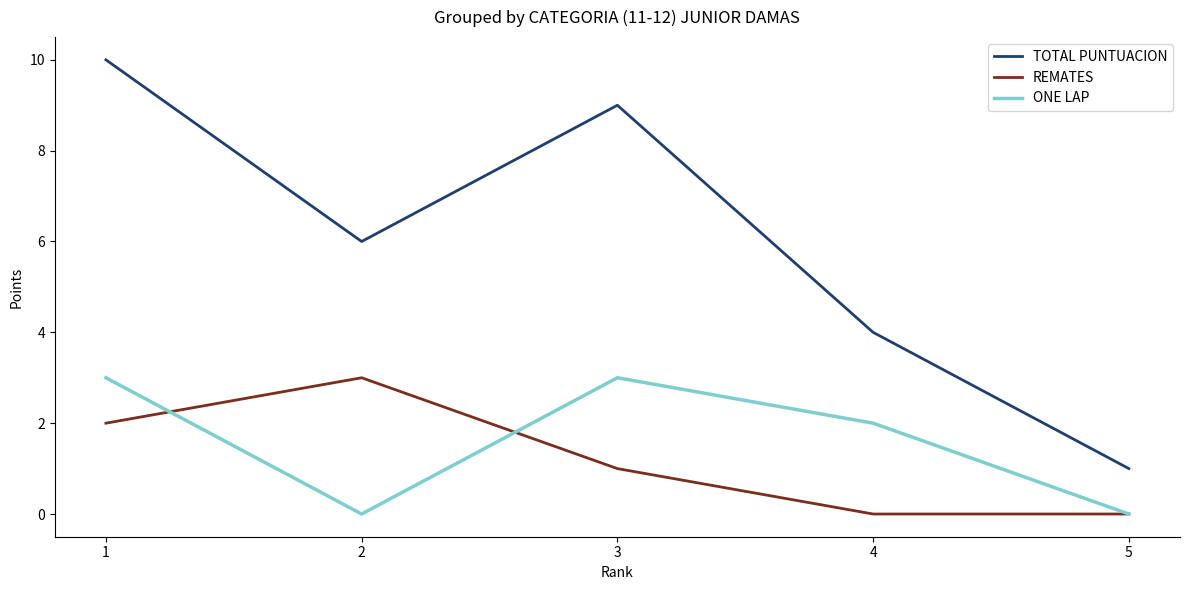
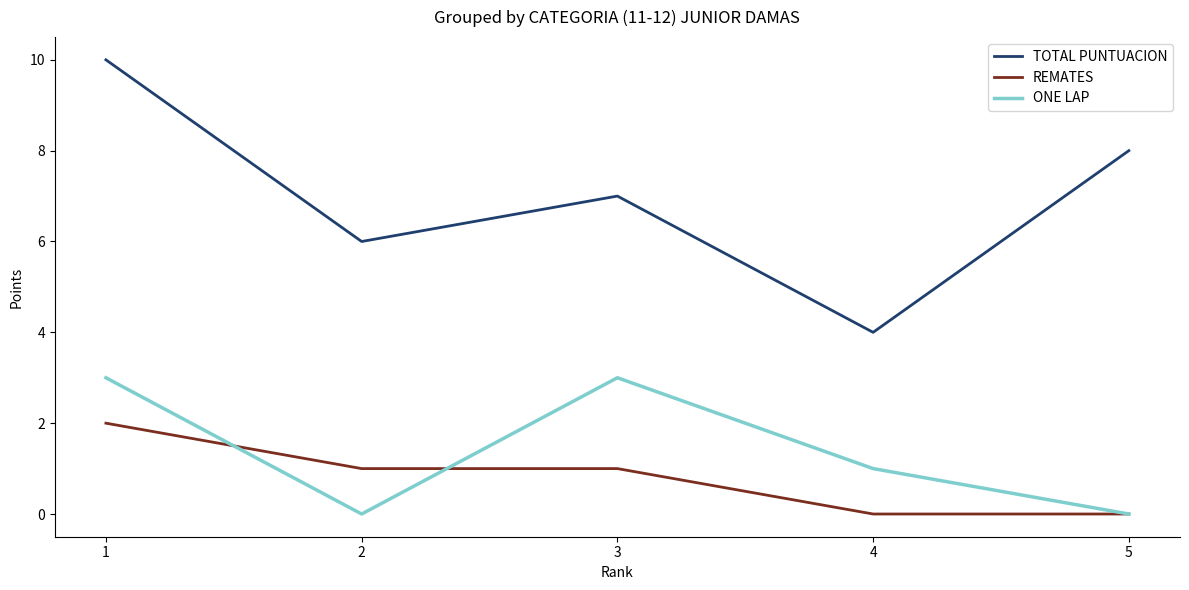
REMATES, 2: 3 -> 1
TOTAL PUNTUACION, 3: 9 -> 7
ONE LAP, 4: 2 -> 1
TOTAL PUNTUACION, 5: 1 -> 8
